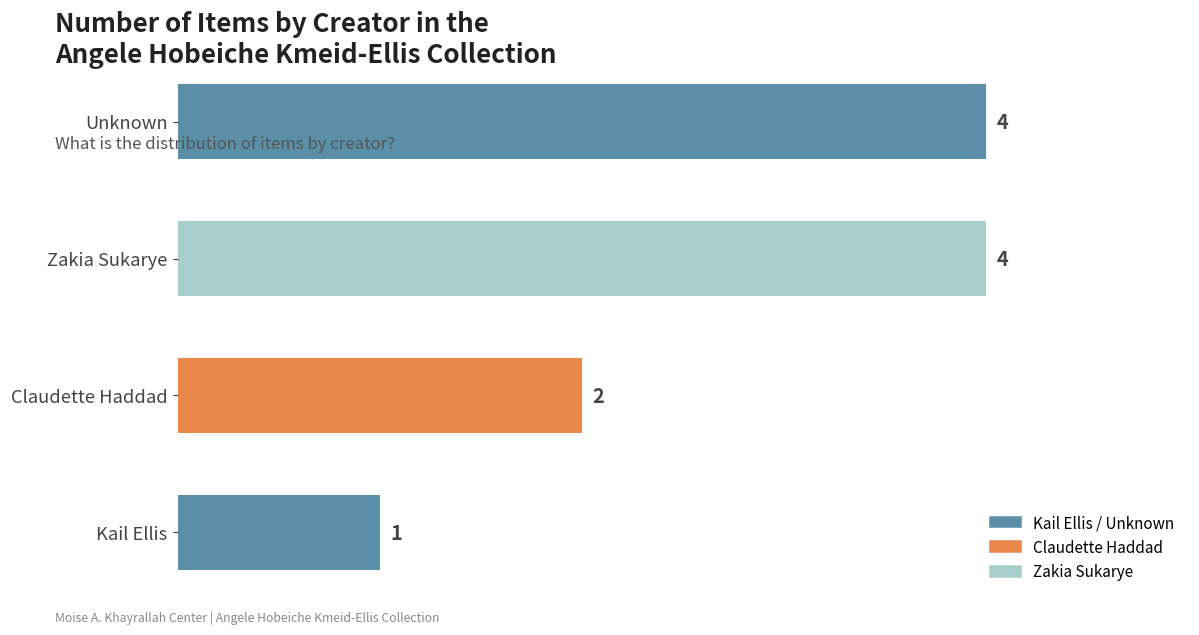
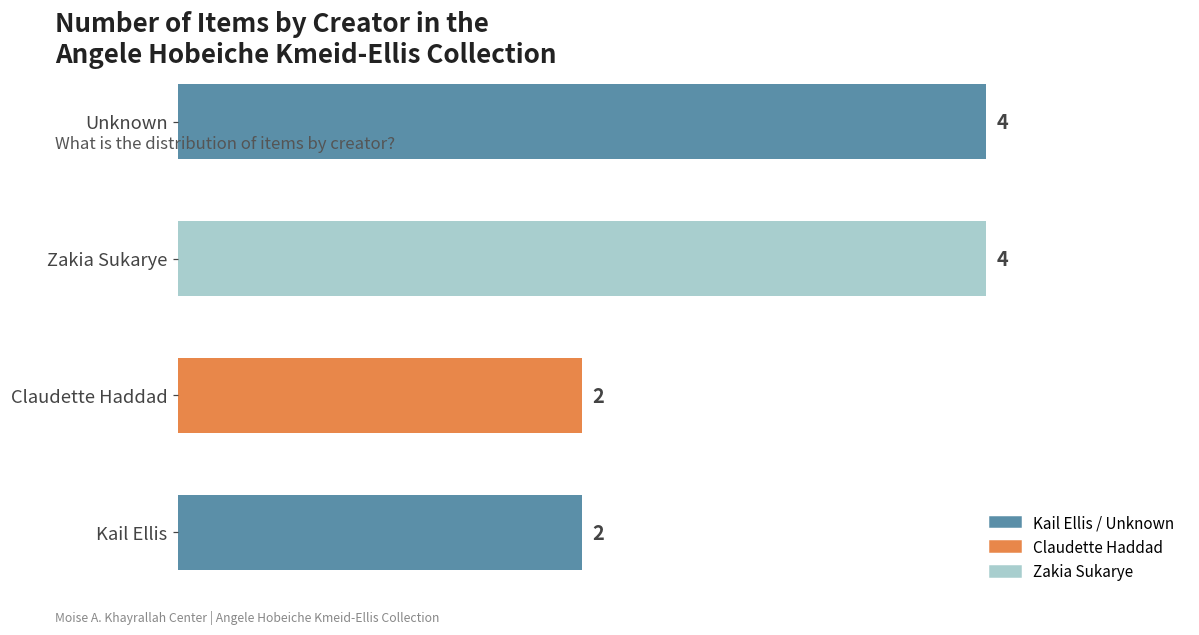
Kail Ellis: 1 -> 2
